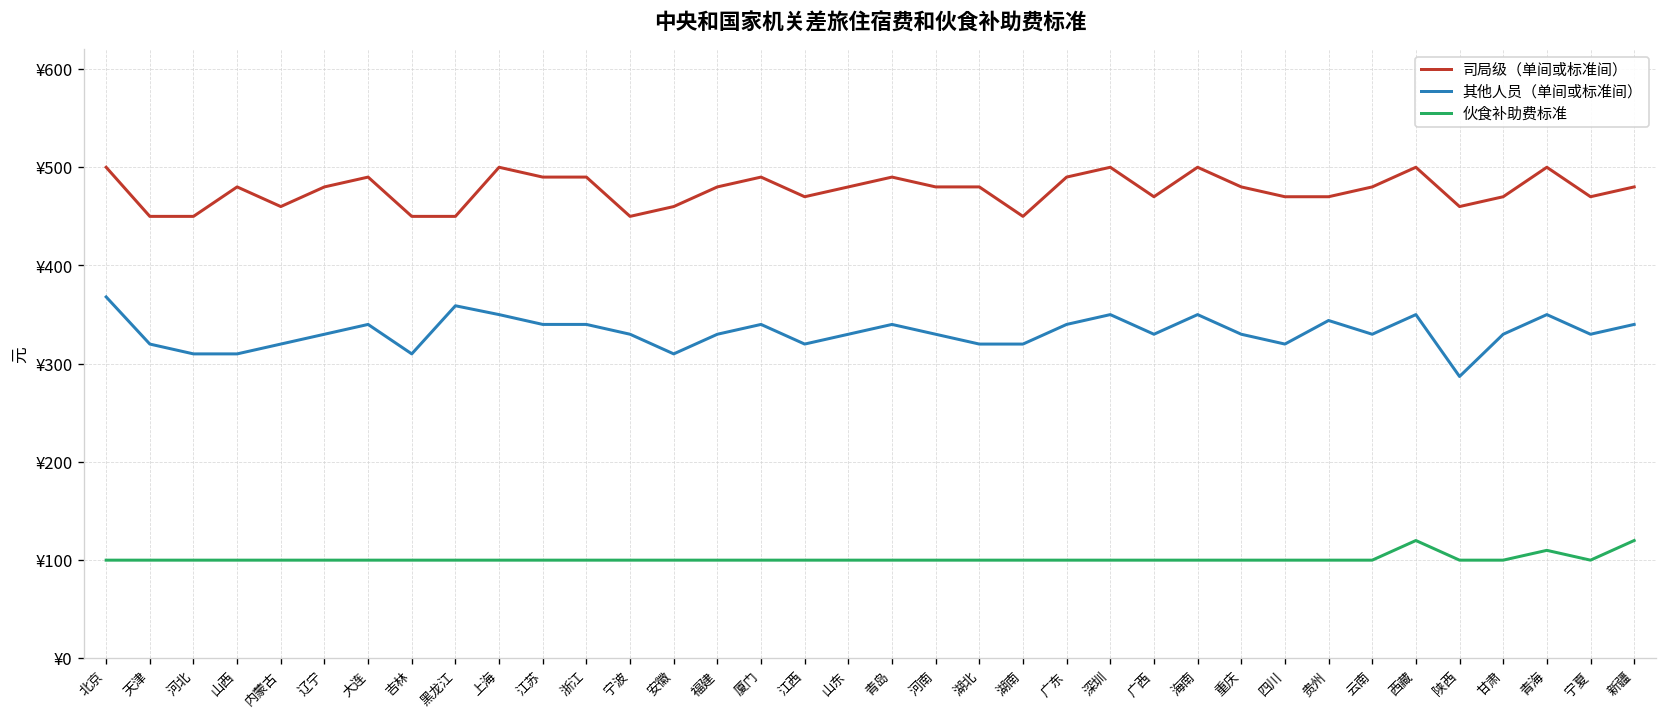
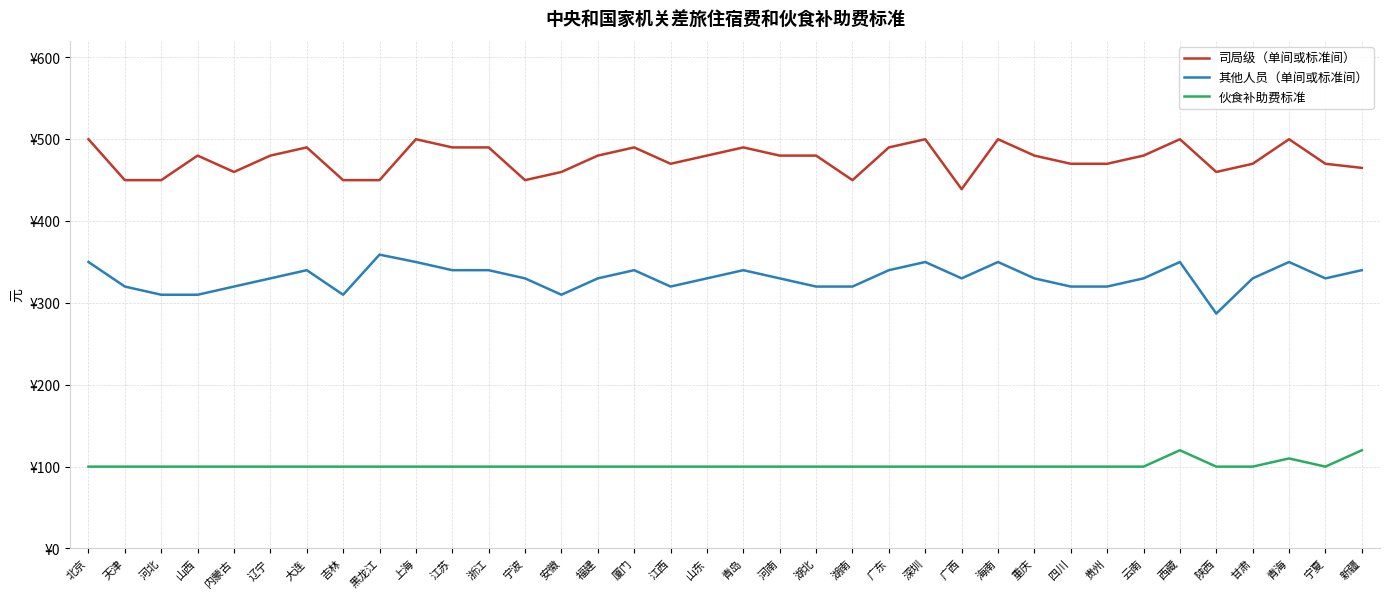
其他人员（单间或标准间）, 北京: ¥370 -> ¥350
司局级（单间或标准间）, 广西: ¥470 -> ¥440
其他人员（单间或标准间）, 贵州: ¥340 -> ¥320
司局级（单间或标准间）, 新疆: ¥480 -> ¥470
